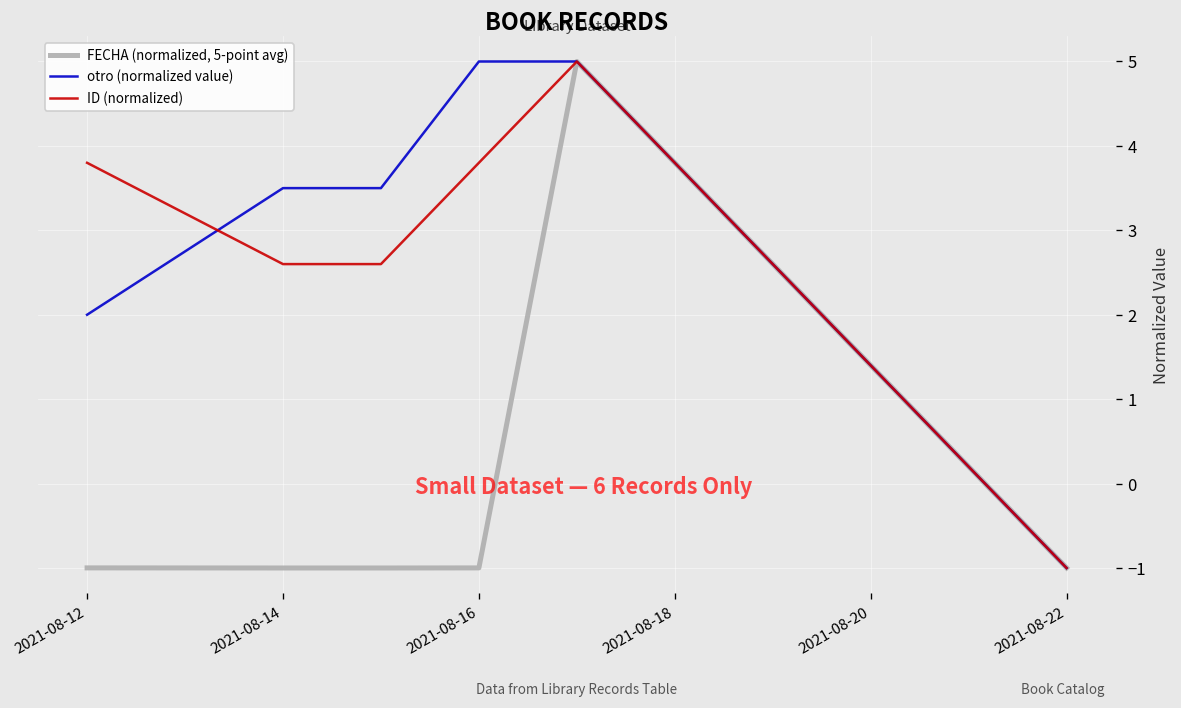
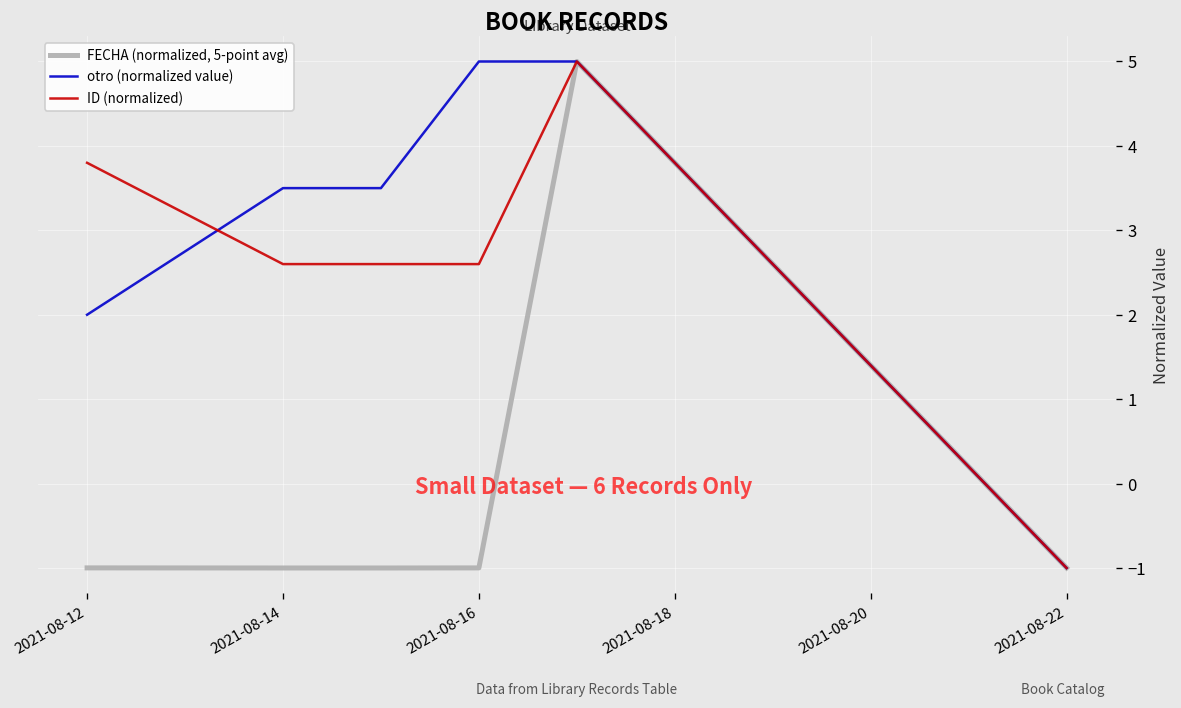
ID (normalized), 2021-08-16: 3.8 -> 2.6
